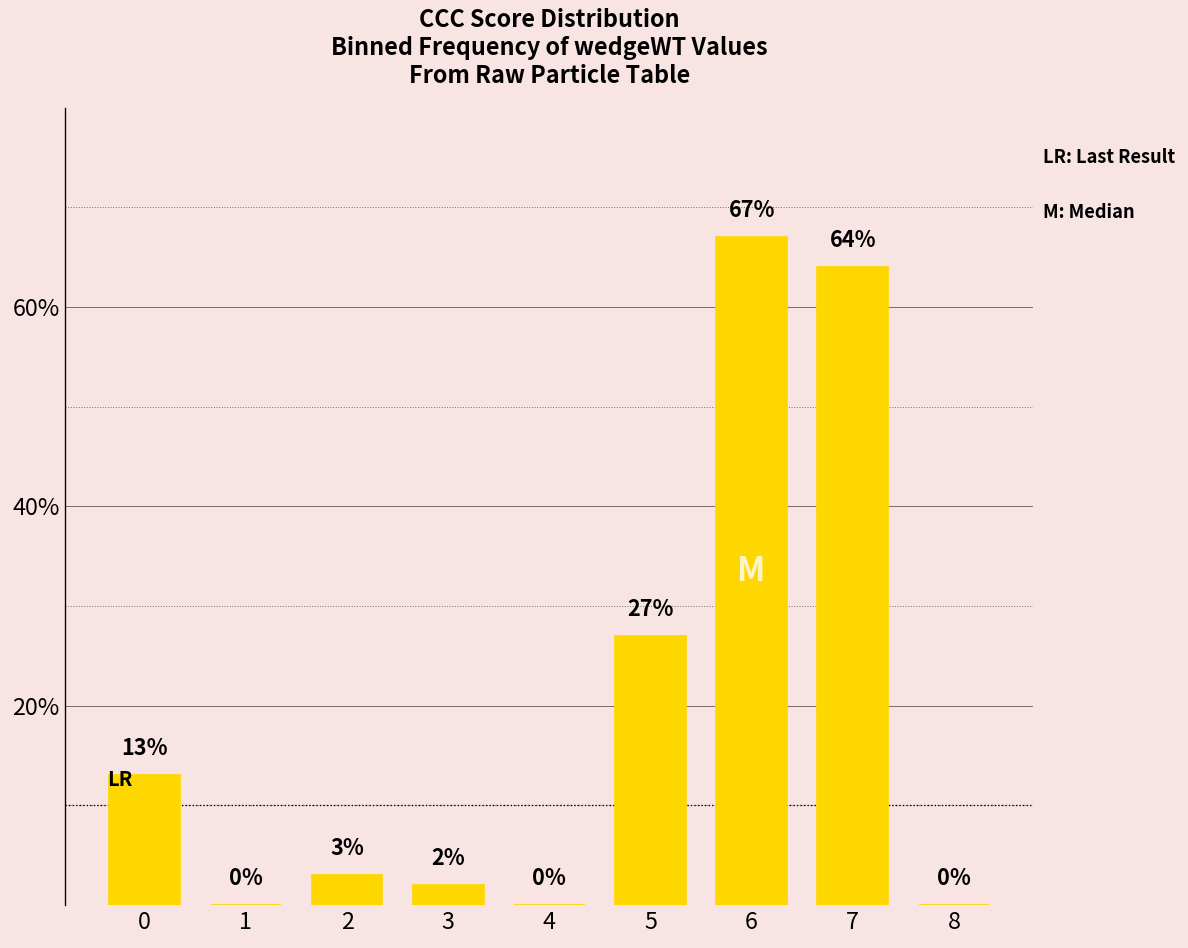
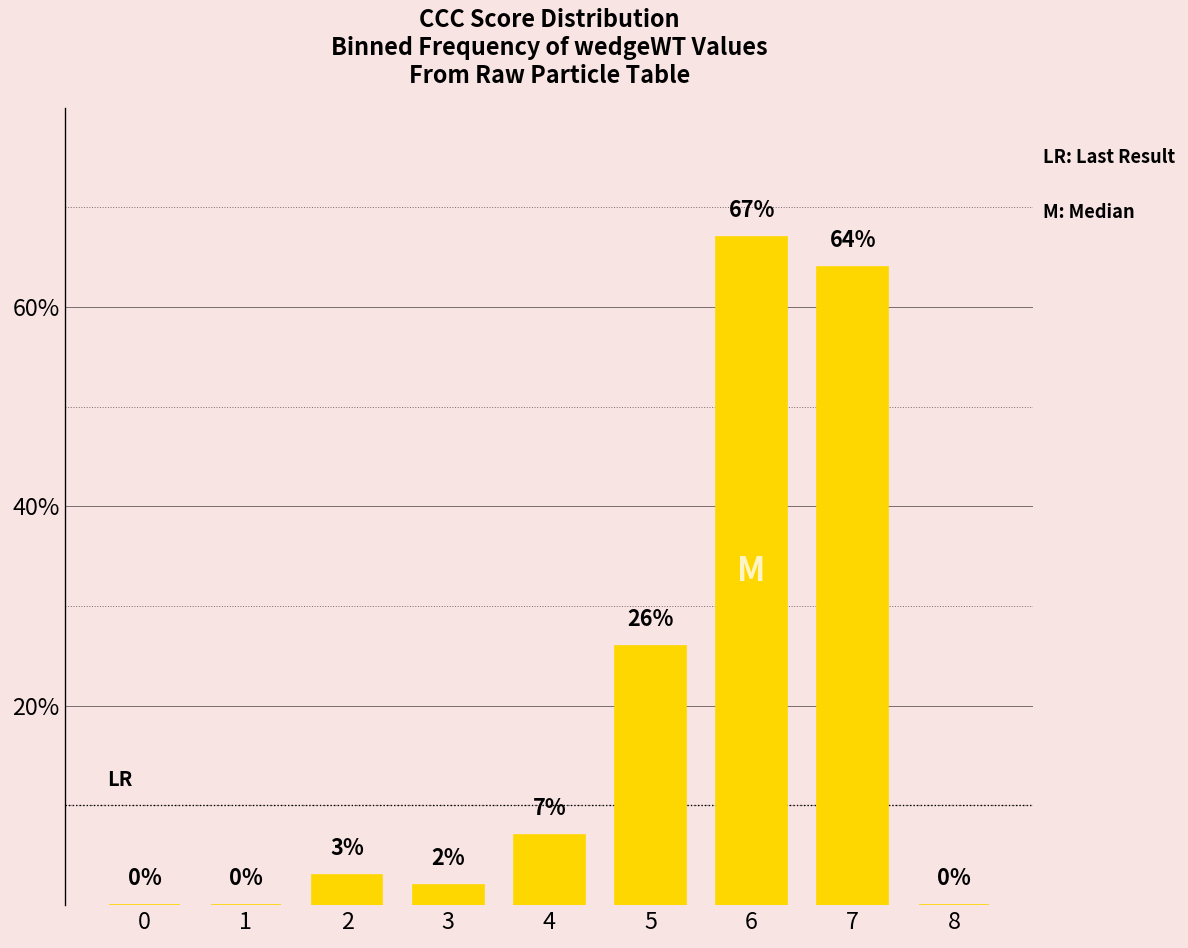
0: 13% -> 0%
4: 0% -> 7%
5: 27% -> 26%
